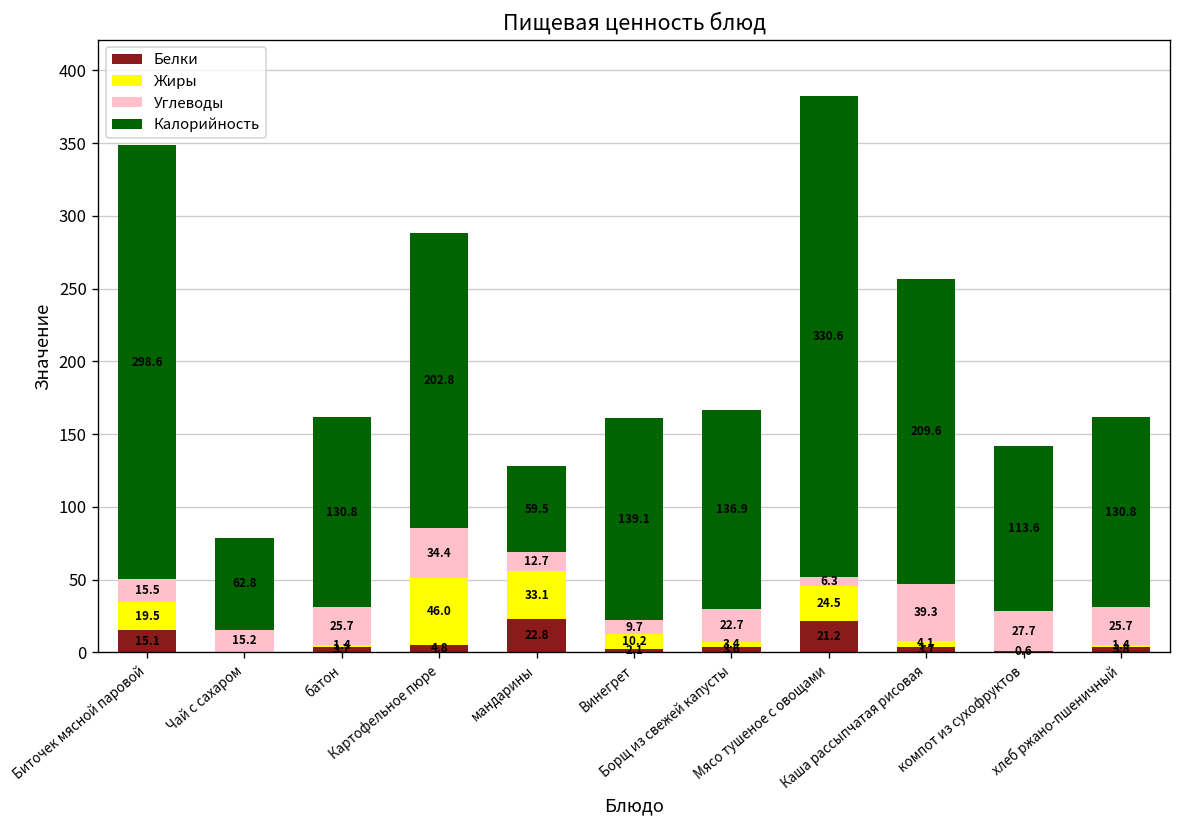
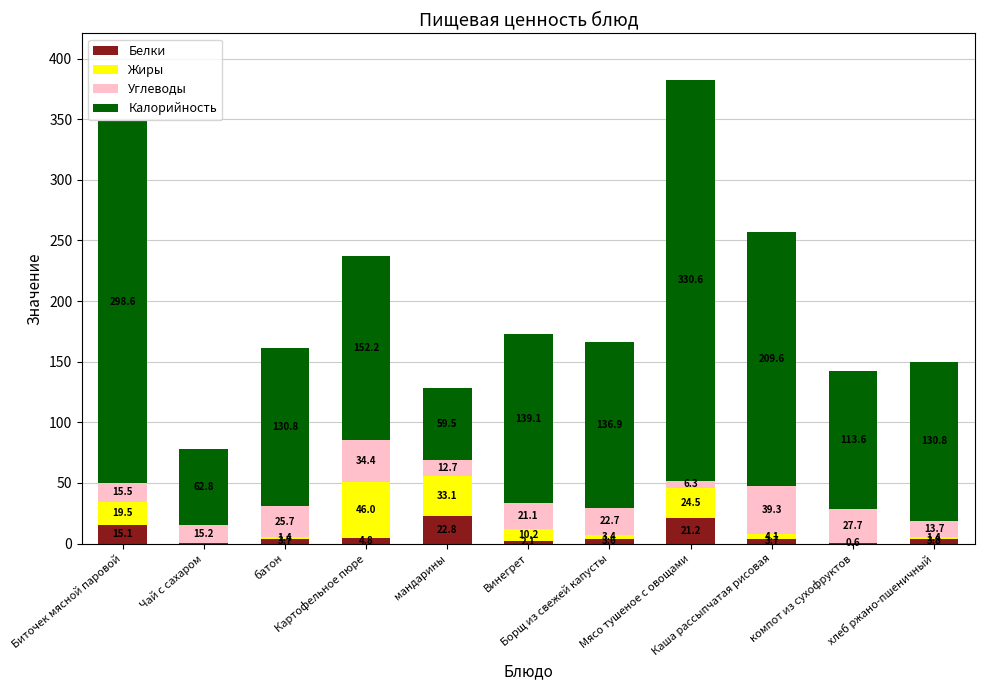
Калорийность, Картофельное пюре: 202.8 -> 152.2
Углеводы, Винегрет: 9.7 -> 21.1
Углеводы, хлеб ржано-пшеничный: 25.7 -> 13.7
